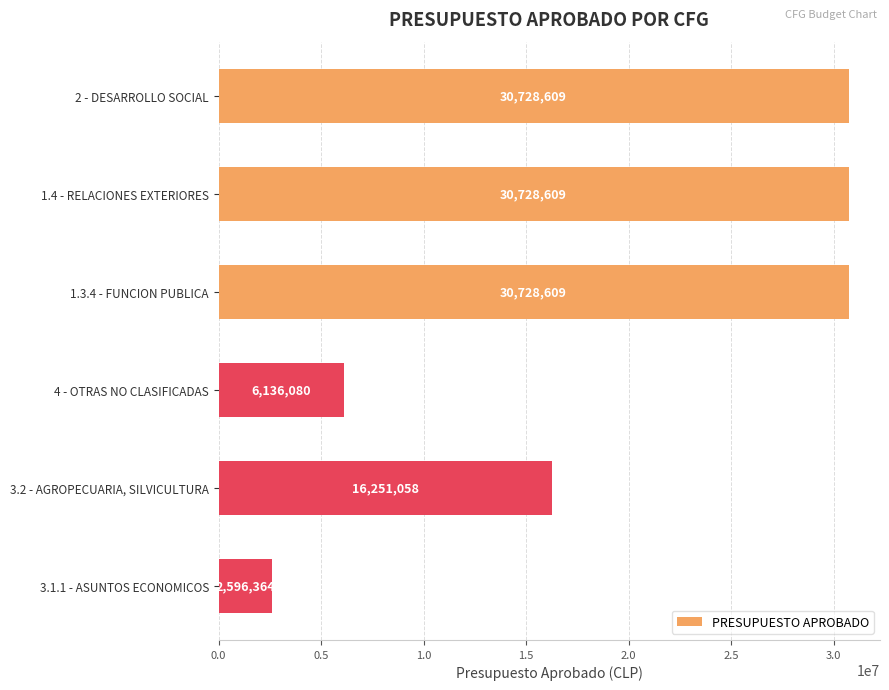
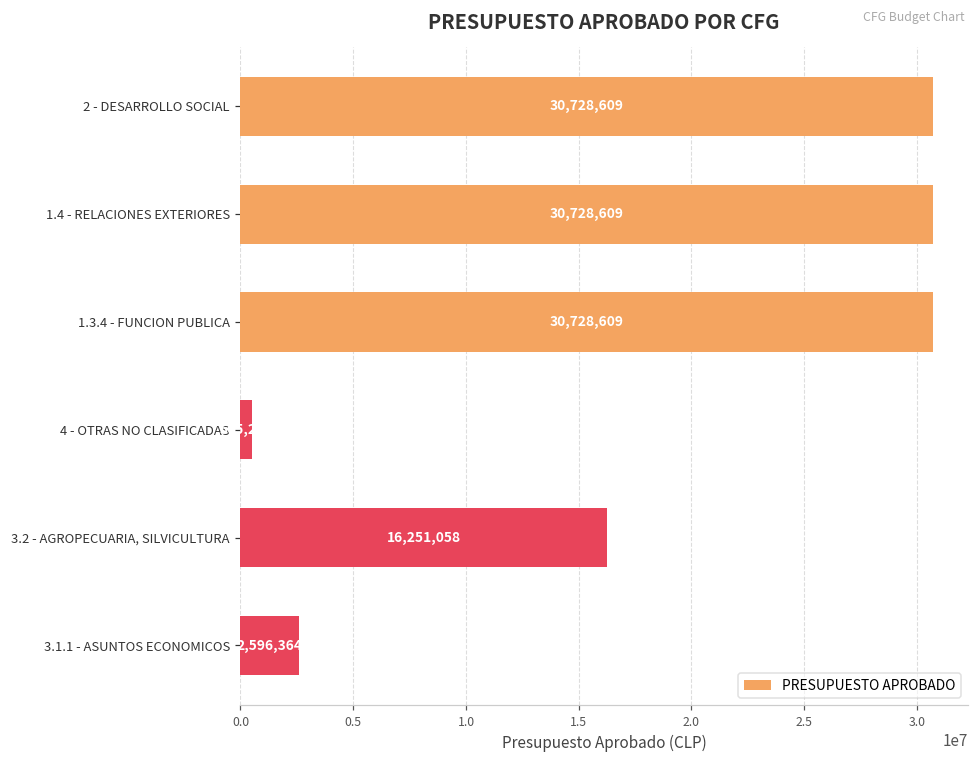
4 - OTRAS NO CLASIFICADAS: 6100000 -> 500000
